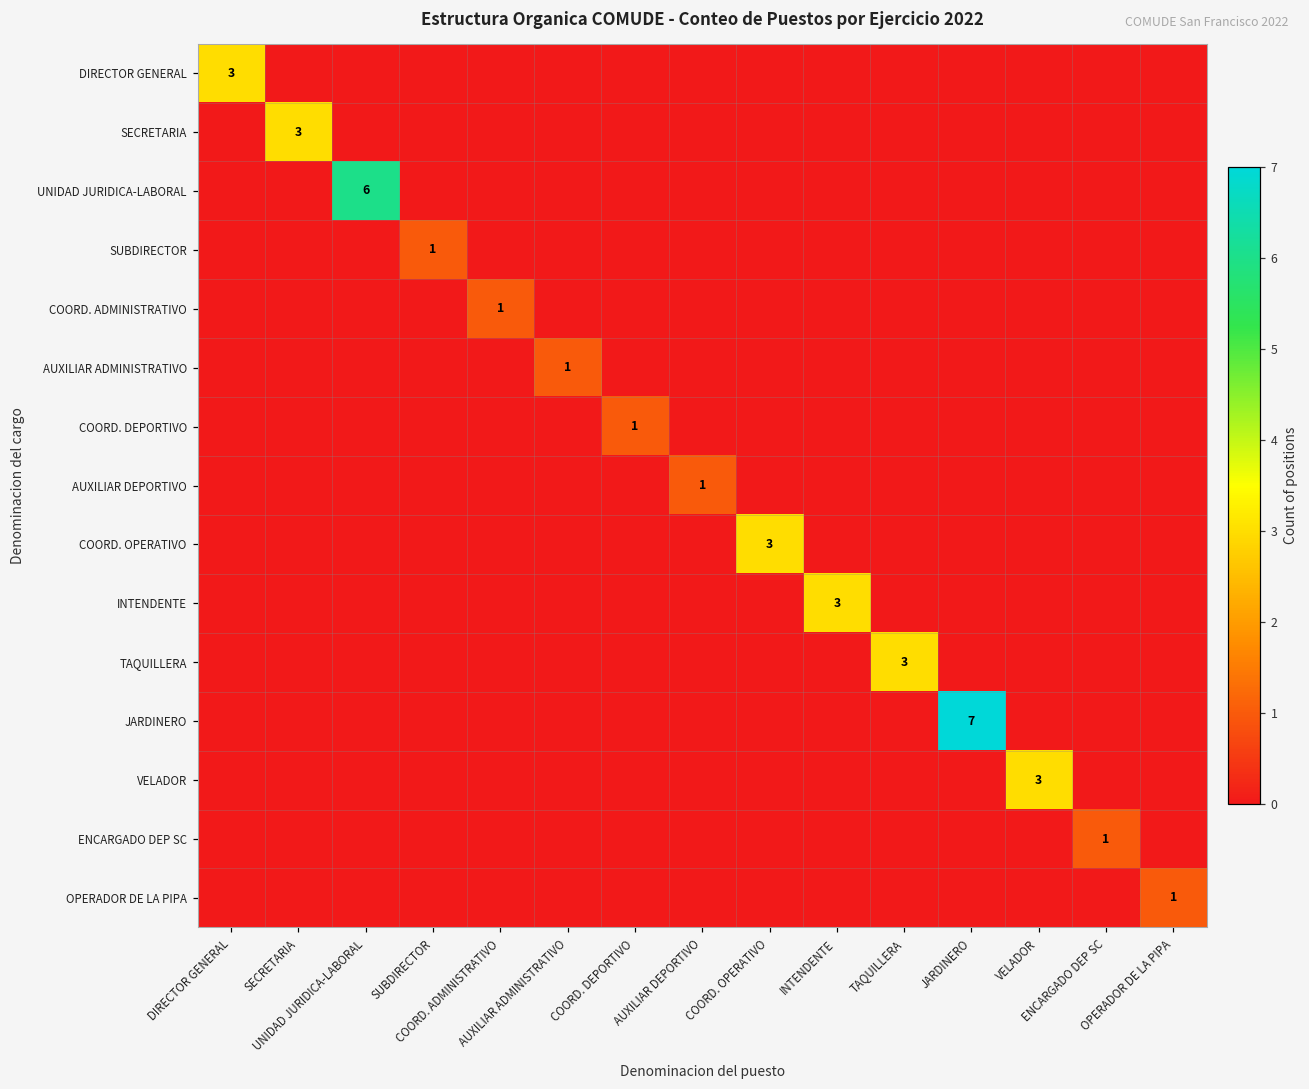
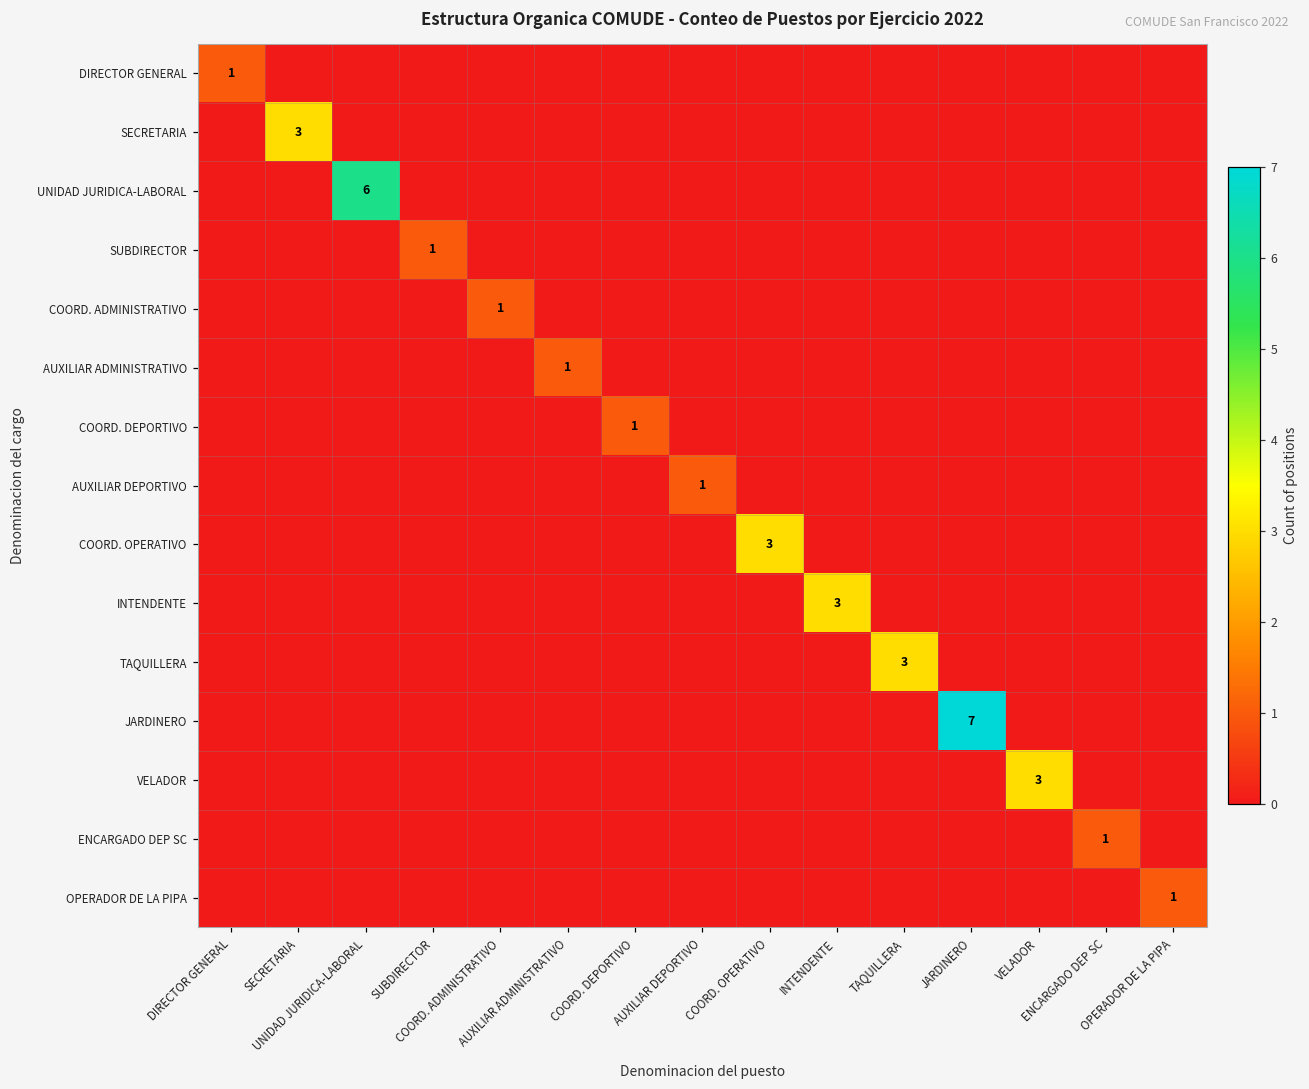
DIRECTOR GENERAL, DIRECTOR GENERAL: 3 -> 1
